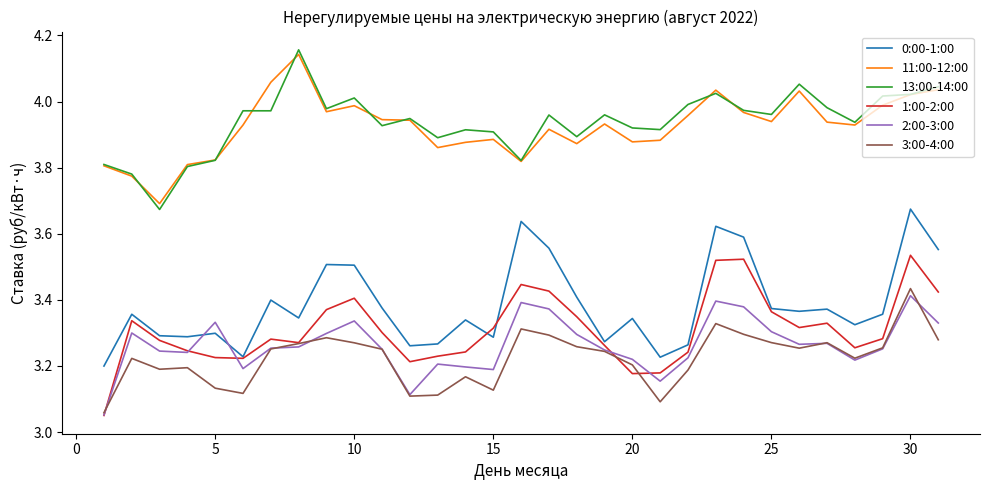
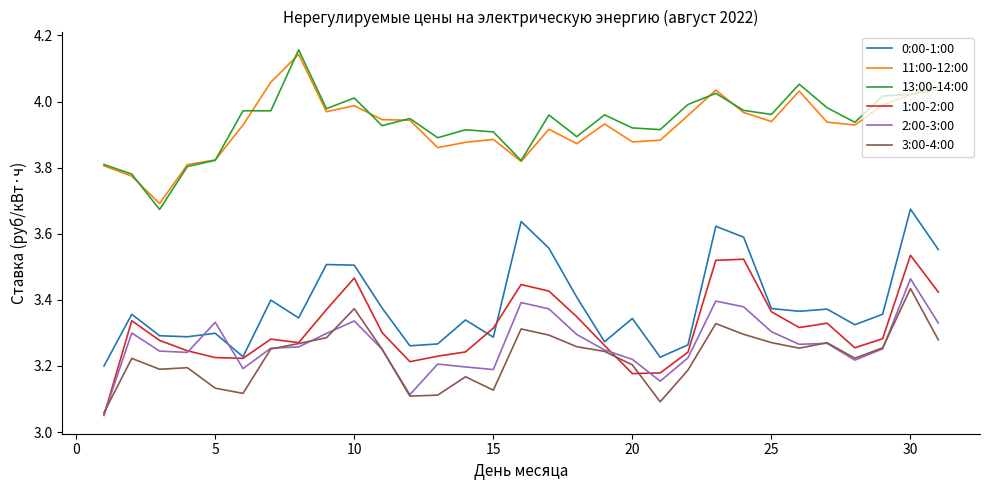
1:00-2:00, 10: 3.41 -> 3.47
3:00-4:00, 10: 3.27 -> 3.37
2:00-3:00, 30: 3.41 -> 3.46
